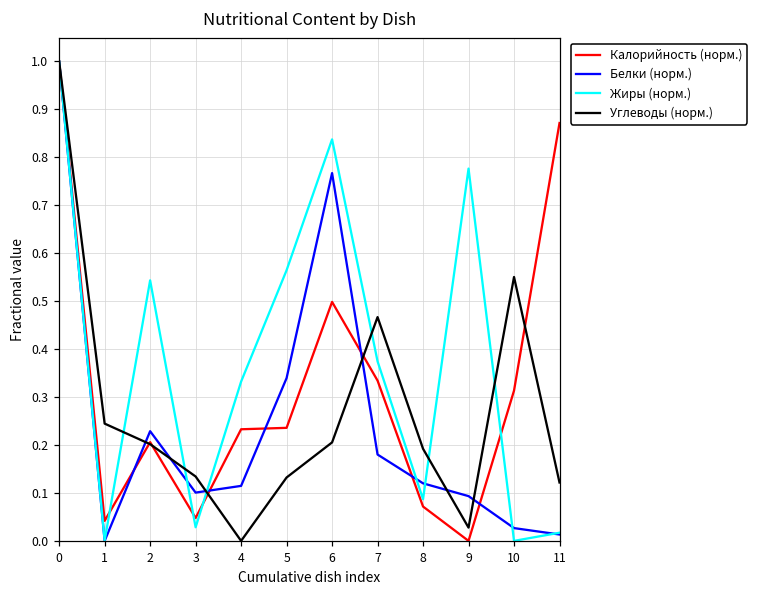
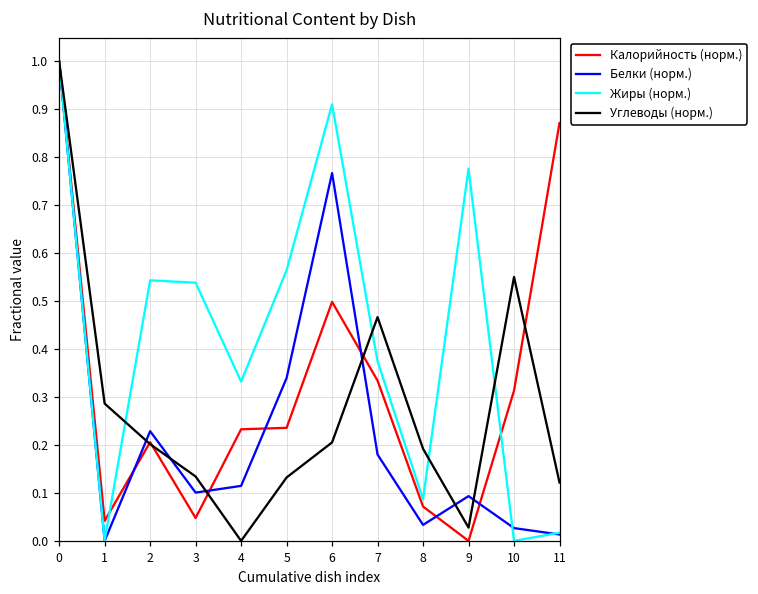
Углеводы (норм.), 1: 0.24 -> 0.29
Жиры (норм.), 3: 0.03 -> 0.54
Жиры (норм.), 6: 0.84 -> 0.91
Белки (норм.), 8: 0.12 -> 0.03
